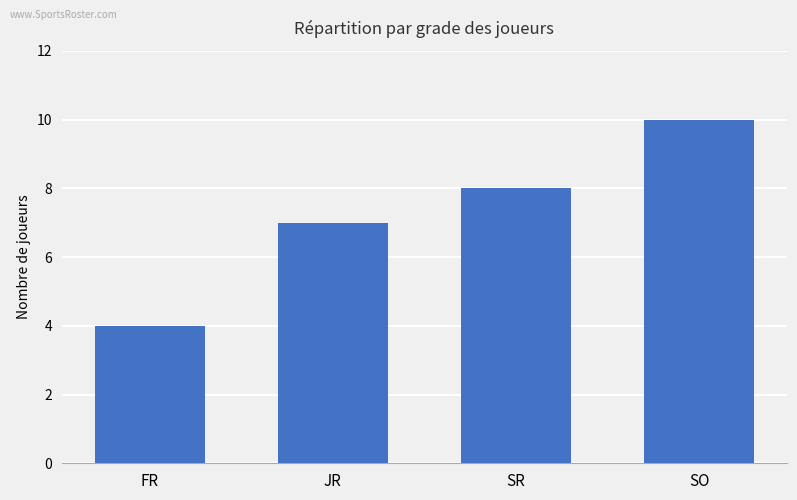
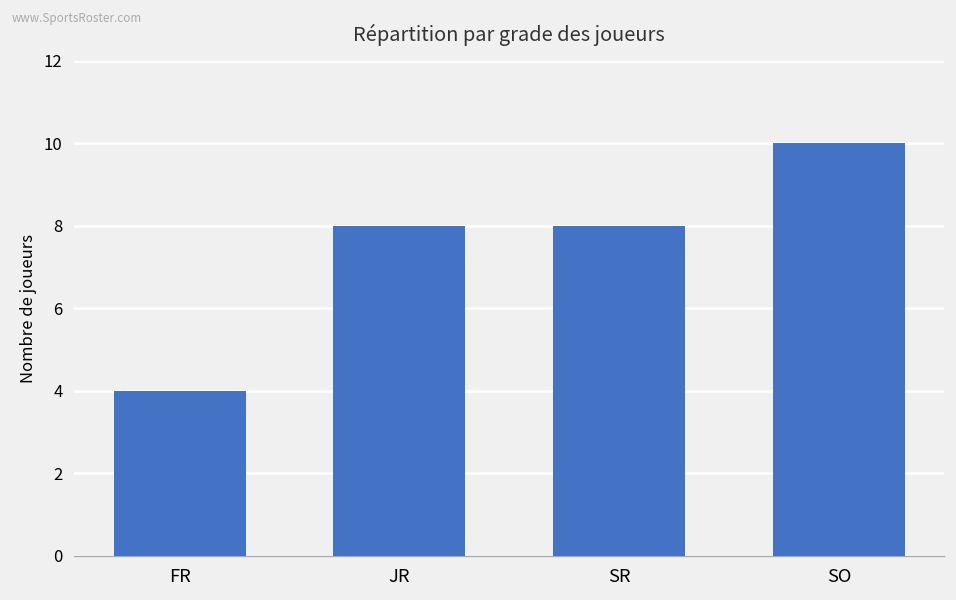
JR: 7 -> 8
